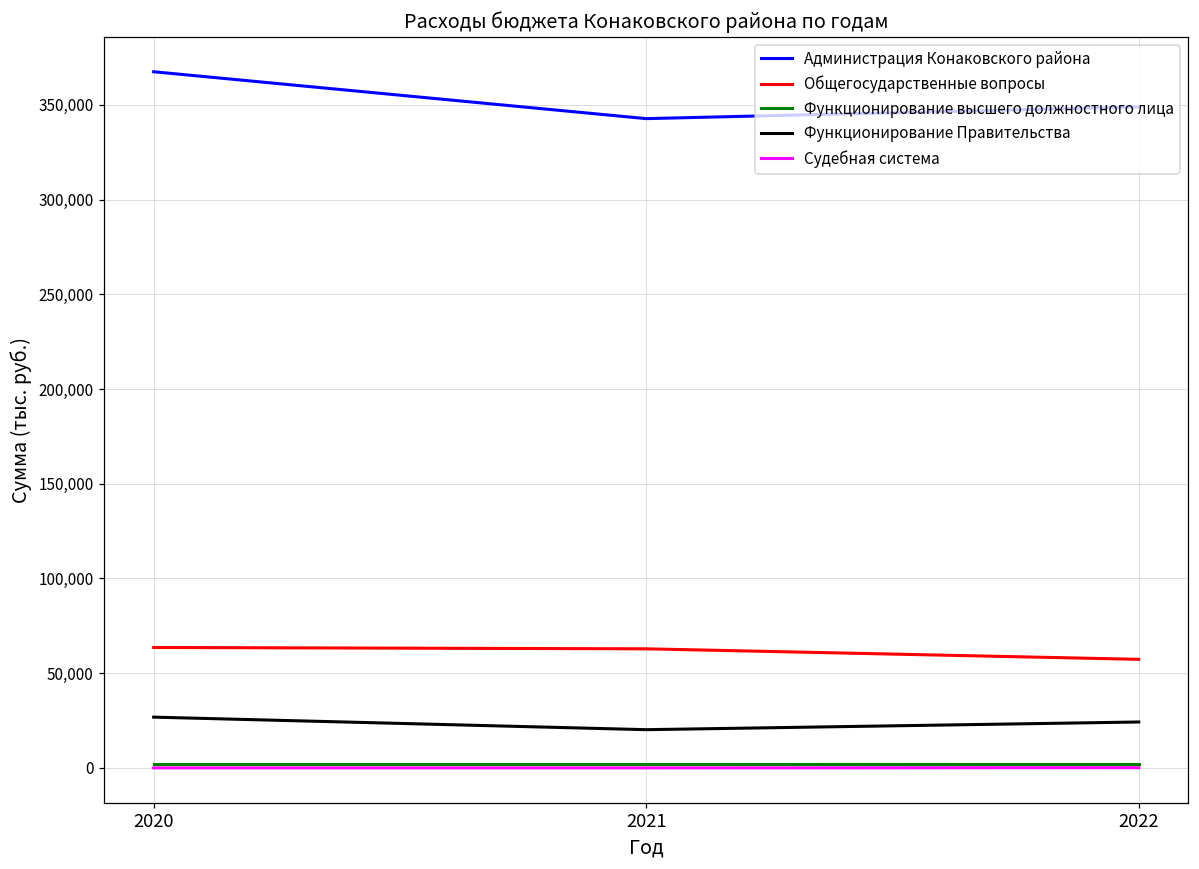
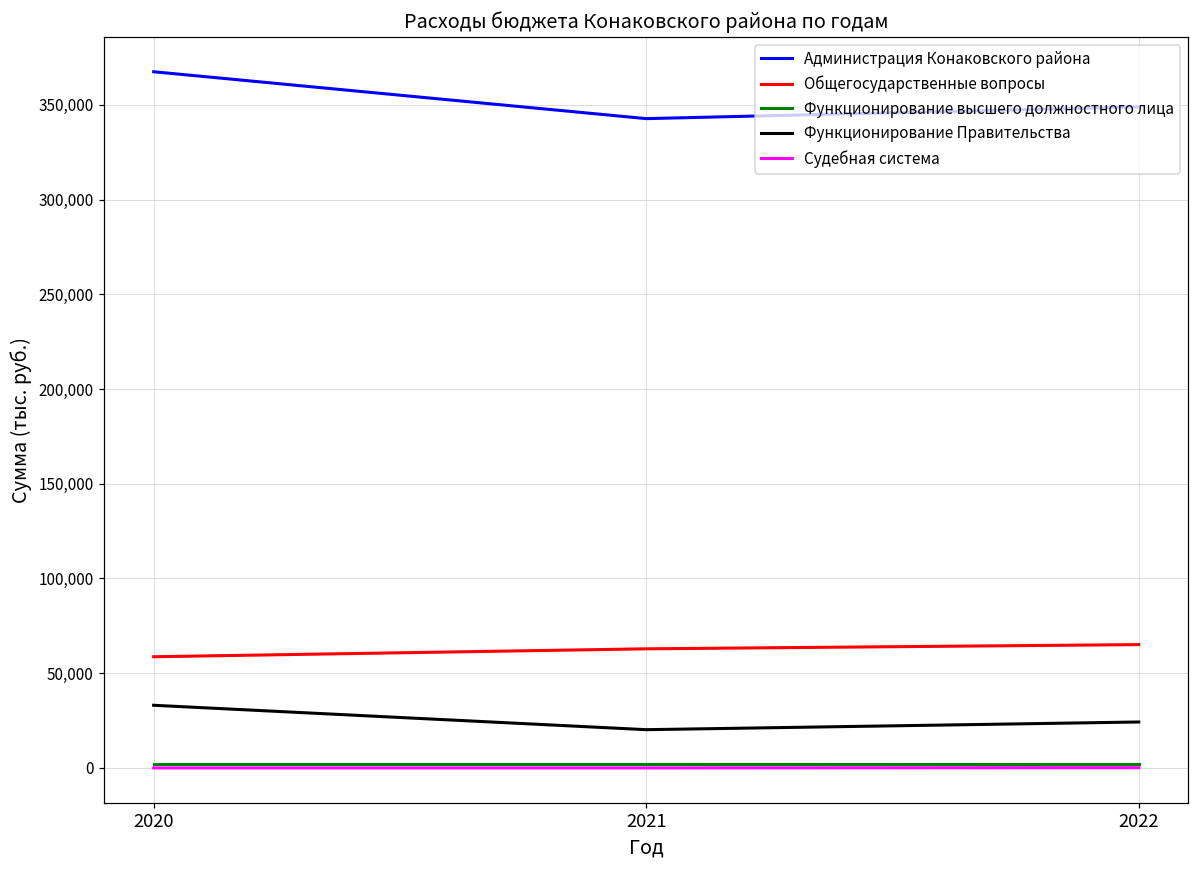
Общегосударственные вопросы, 2020: 64,000 -> 59,000
Функционирование Правительства, 2020: 27,000 -> 33,000
Общегосударственные вопросы, 2022: 57,000 -> 65,000
